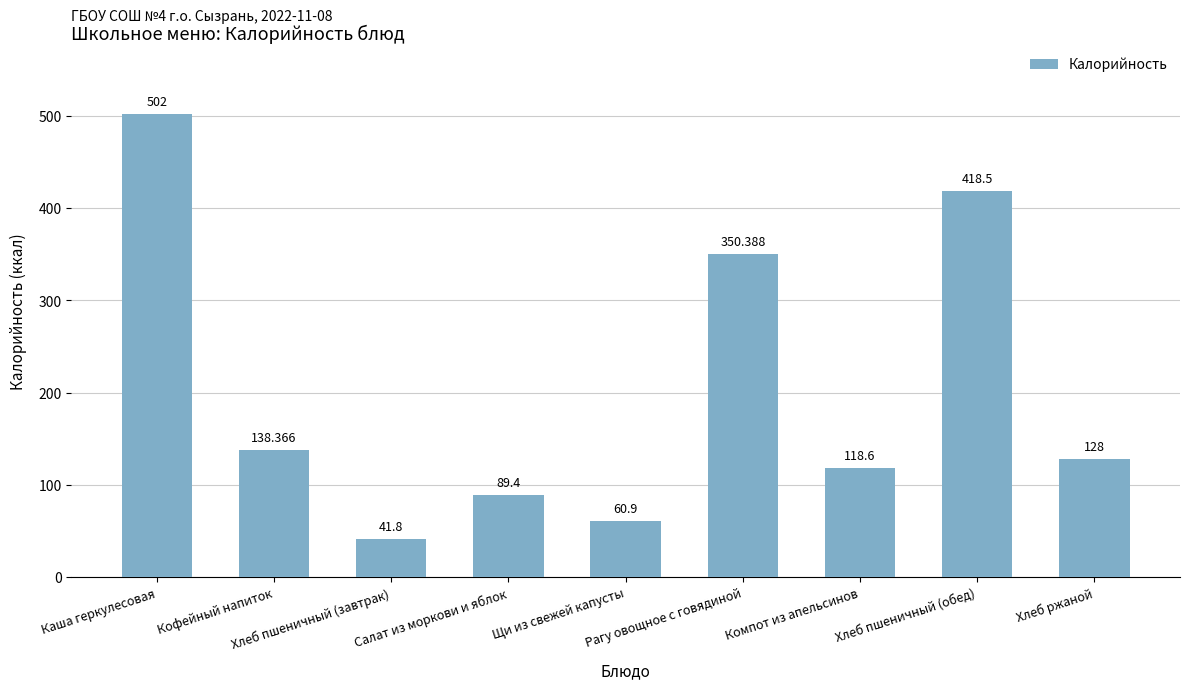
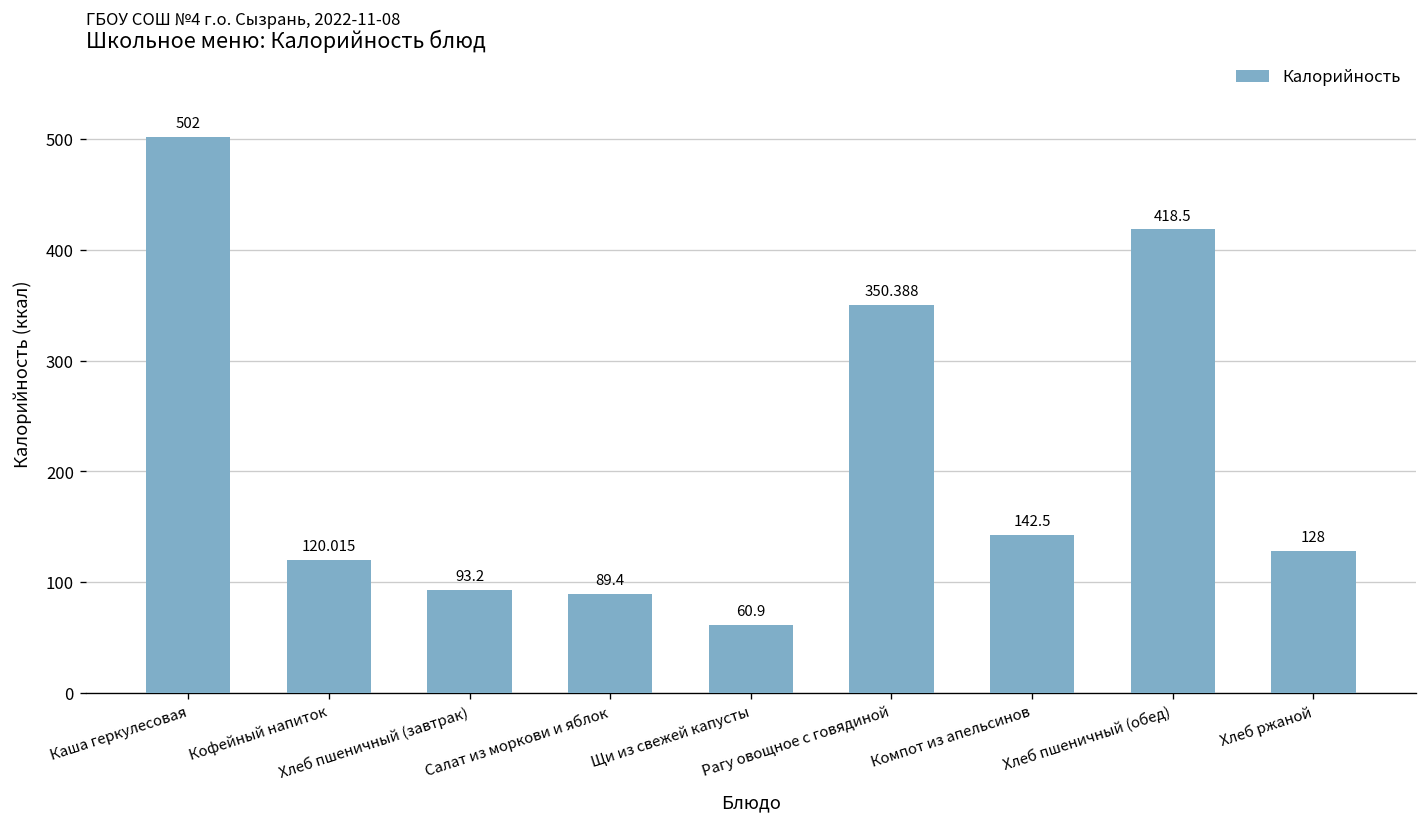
Кофейный напиток: 138.366 -> 120.015
Хлеб пшеничный (завтрак): 41.8 -> 93.2
Компот из апельсинов: 118.6 -> 142.5
